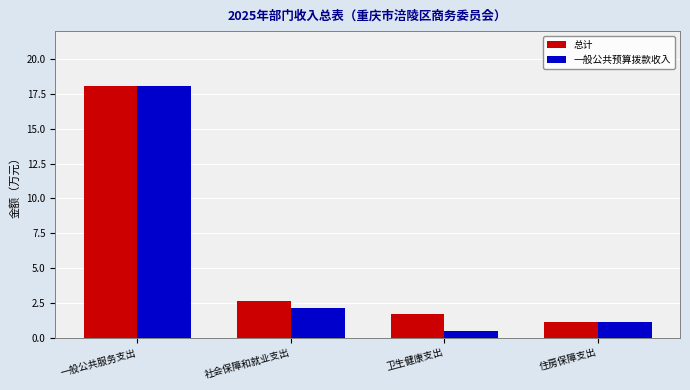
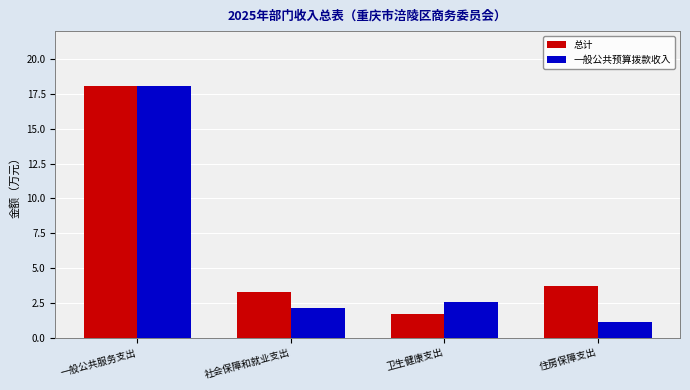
总计, 社会保障和就业支出: 2.6 -> 3.3
一般公共预算拨款收入, 卫生健康支出: 0.5 -> 2.5
总计, 住房保障支出: 1.1 -> 3.7
